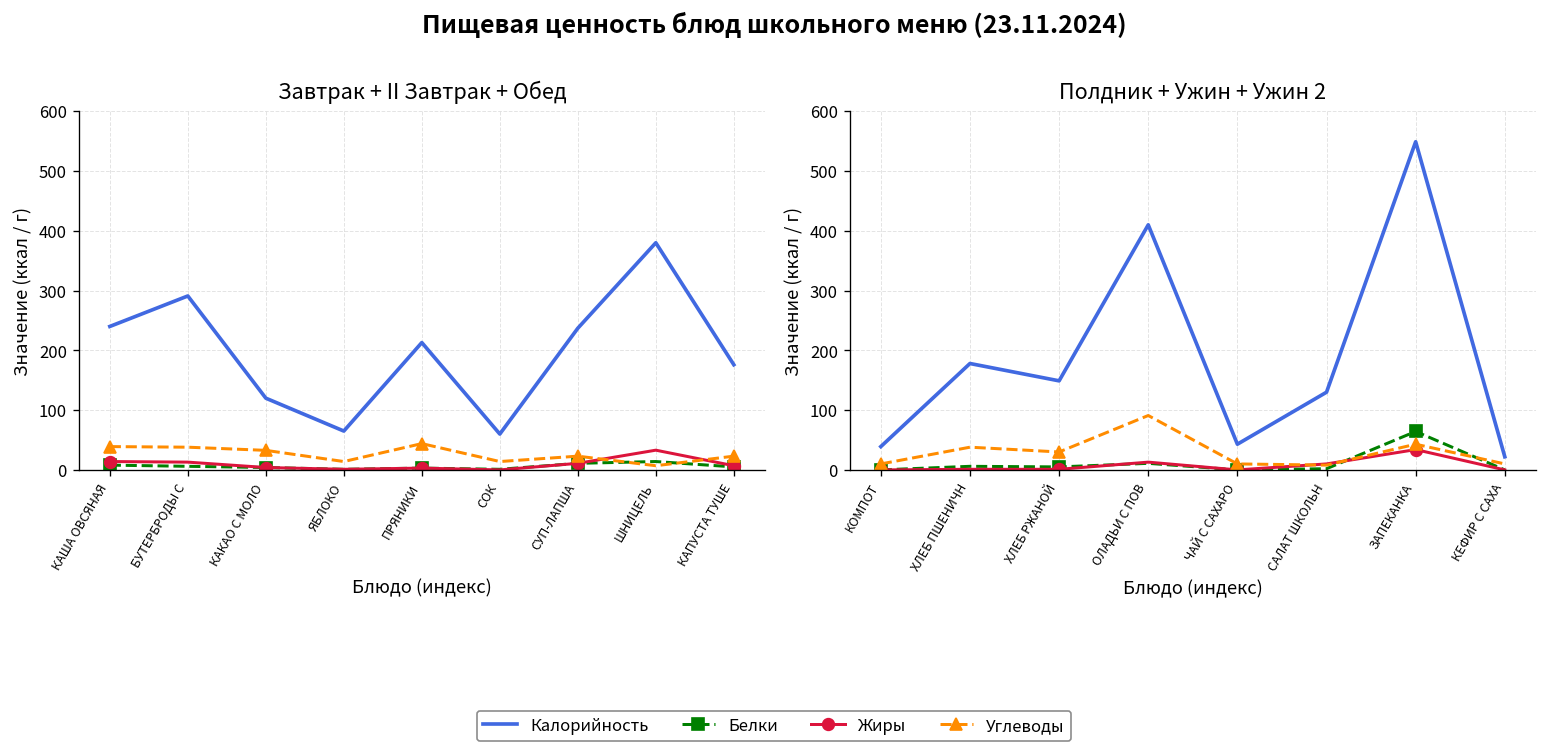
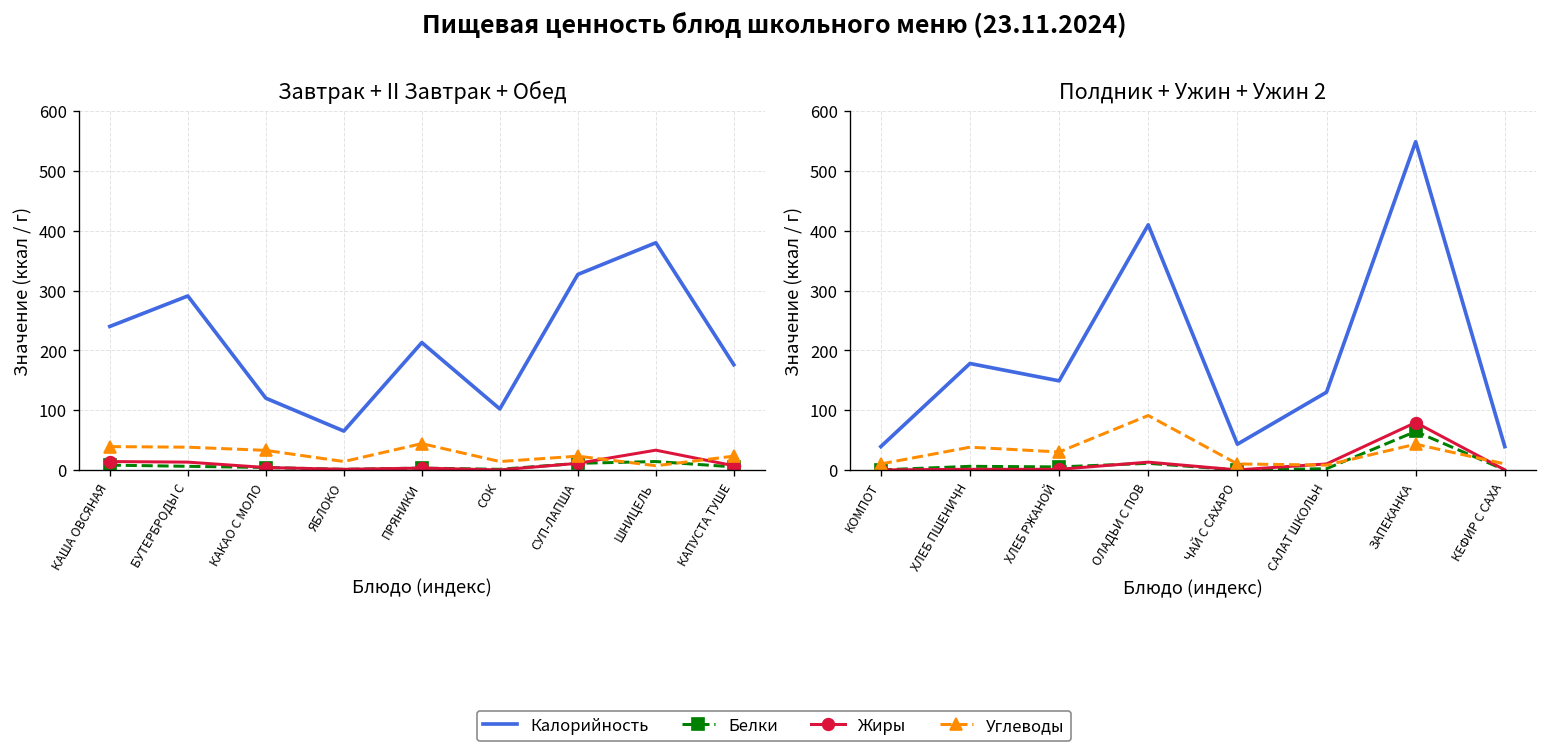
Завтрак + II Завтрак + Обед, Калорийность, СОК: 60 -> 100
Завтрак + II Завтрак + Обед, Калорийность, СУП-ЛАПША: 240 -> 330
Полдник + Ужин + Ужин 2, Жиры, ЗАПЕКАНКА: 30 -> 80
Полдник + Ужин + Ужин 2, Калорийность, КЕФИР С САХА: 20 -> 40
